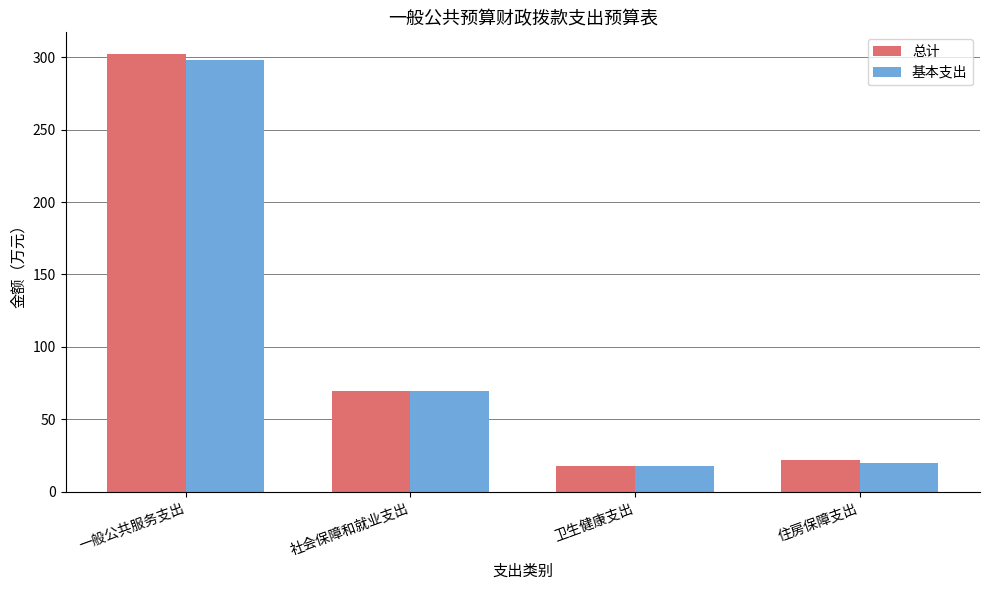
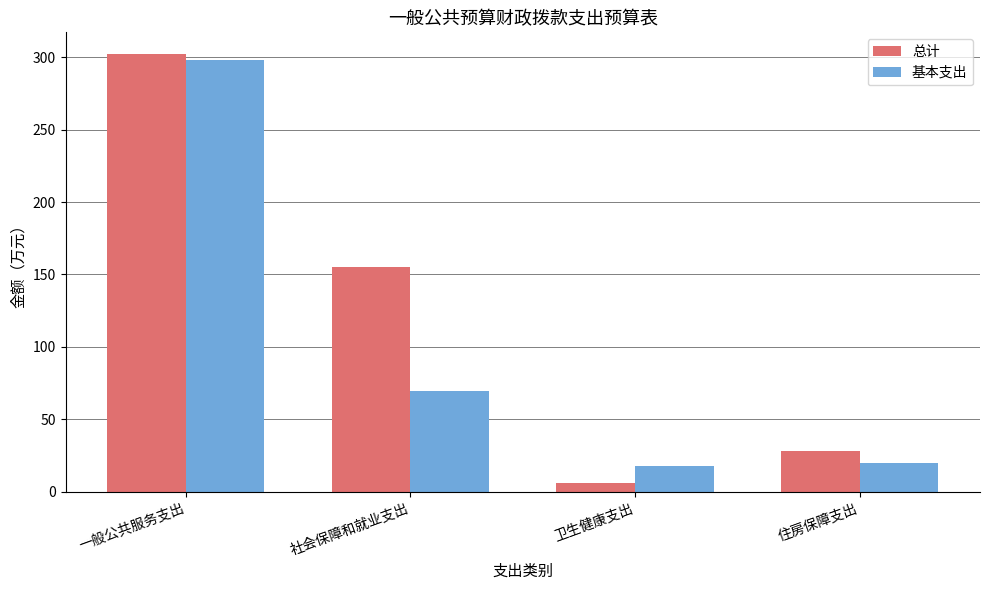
总计, 社会保障和就业支出: 69 -> 155
总计, 卫生健康支出: 18 -> 6
总计, 住房保障支出: 22 -> 28
